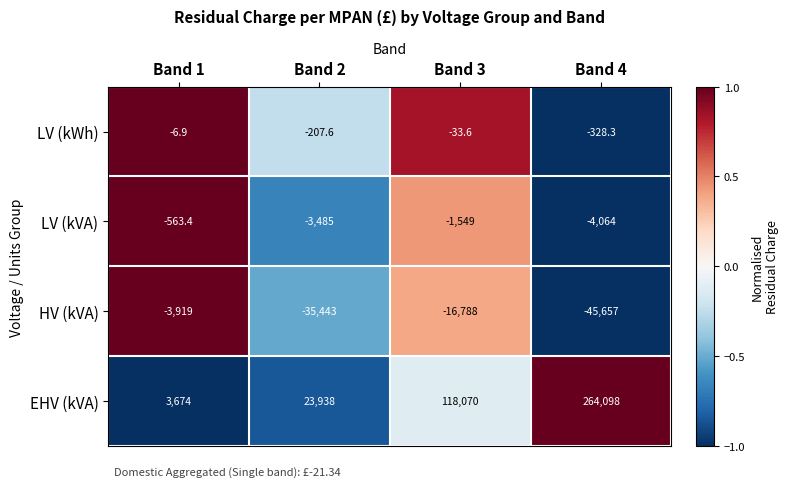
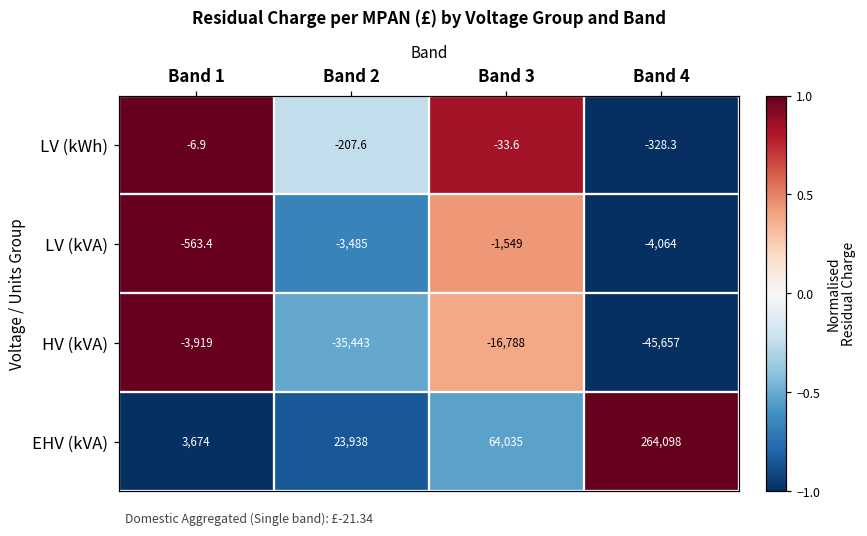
EHV (kVA), Band 3: 118,070 -> 64,035
